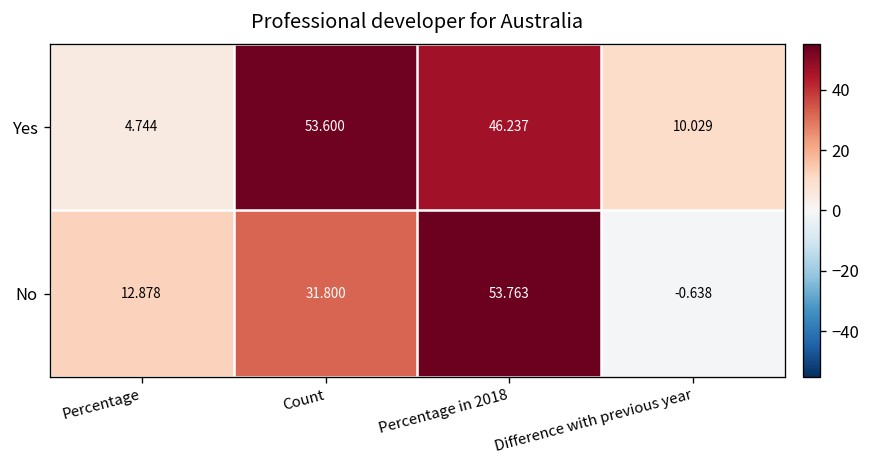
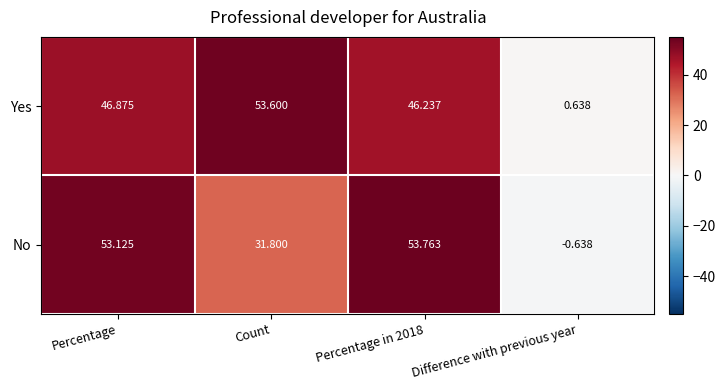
Yes, Percentage: 4.744 -> 46.875
Yes, Difference with previous year: 10.029 -> 0.638
No, Percentage: 12.878 -> 53.125
